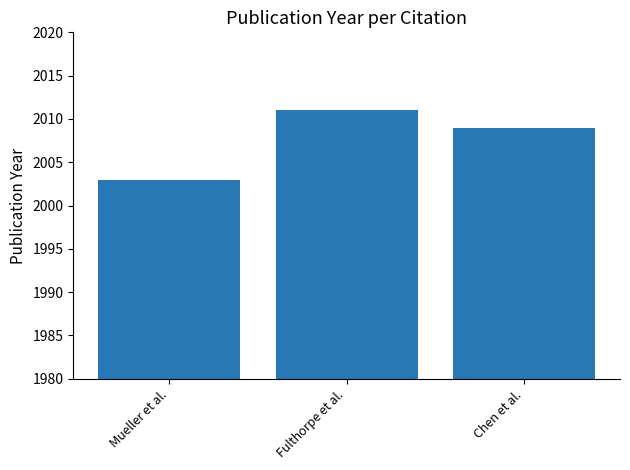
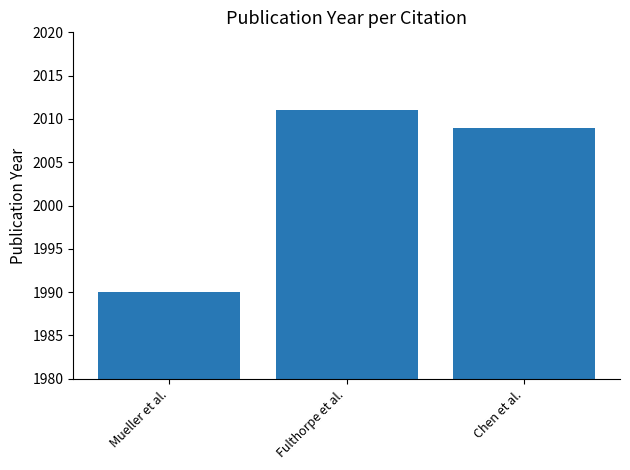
Mueller et al.: 2003 -> 1990
